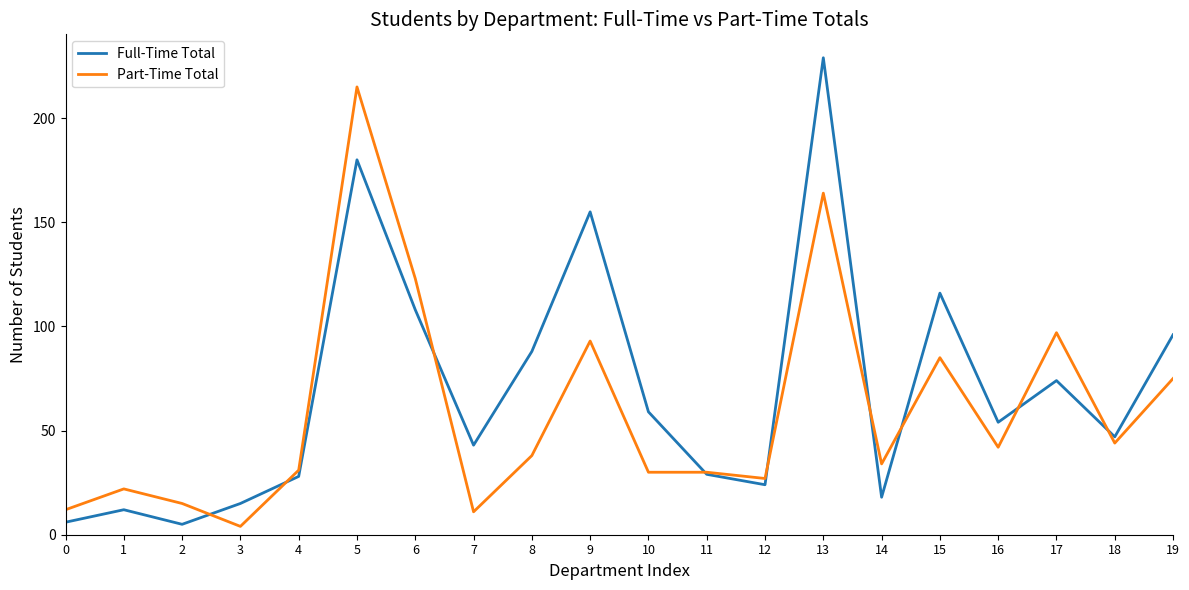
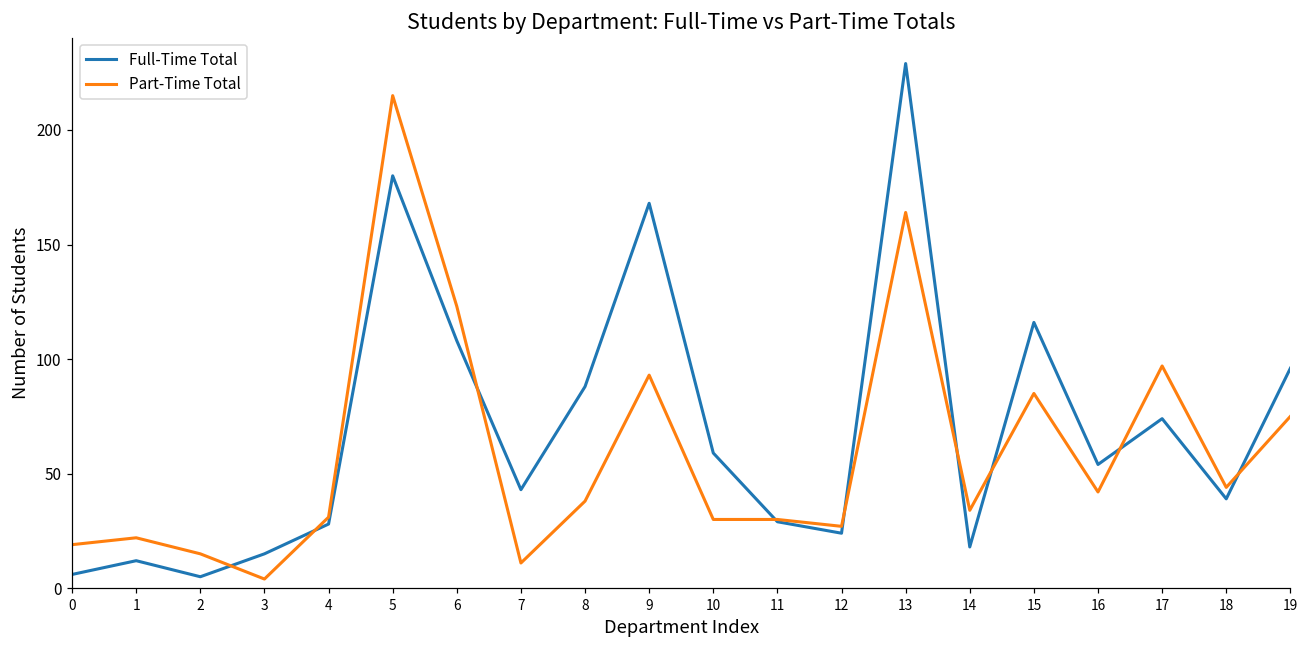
Part-Time Total, 0: 12 -> 19
Full-Time Total, 9: 155 -> 168
Full-Time Total, 18: 47 -> 39
